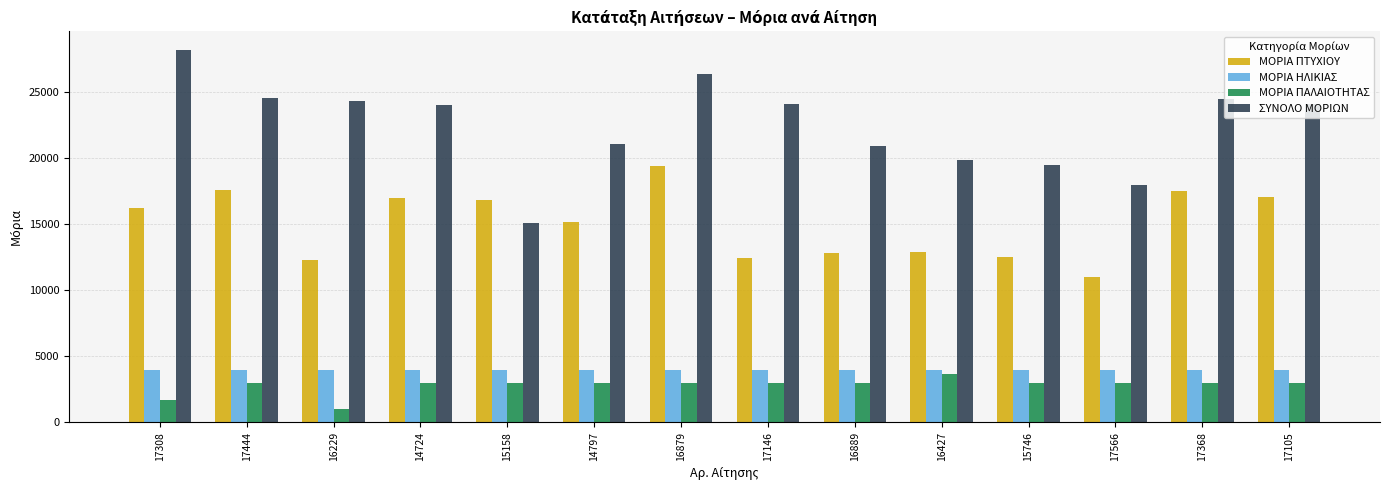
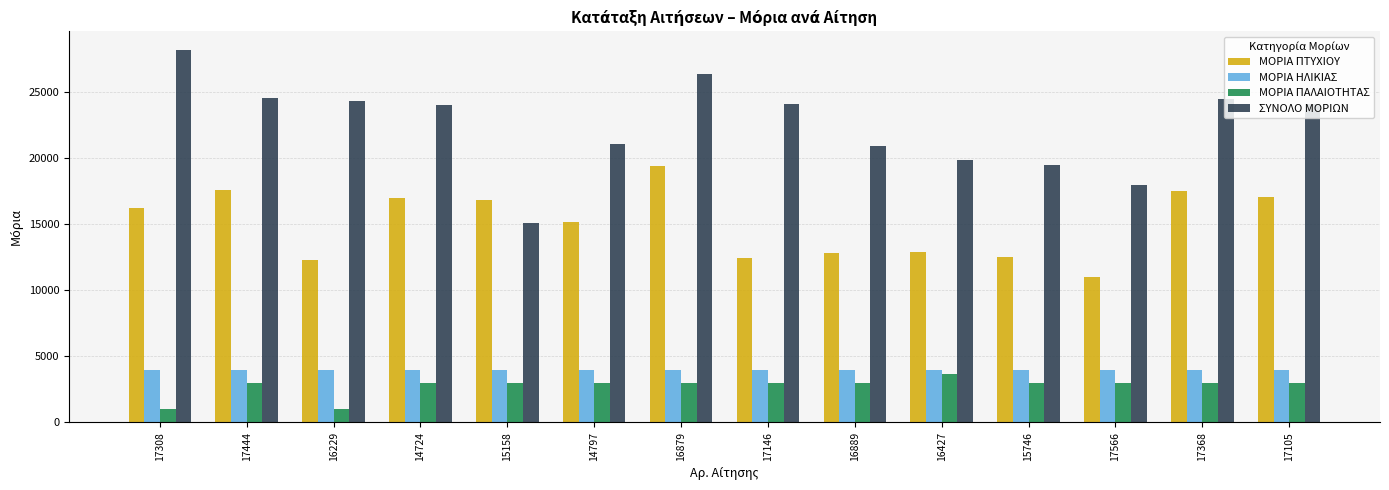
ΜΟΡΙΑ ΠΑΛΑΙΟΤΗΤΑΣ, 17308: 1700 -> 1000
